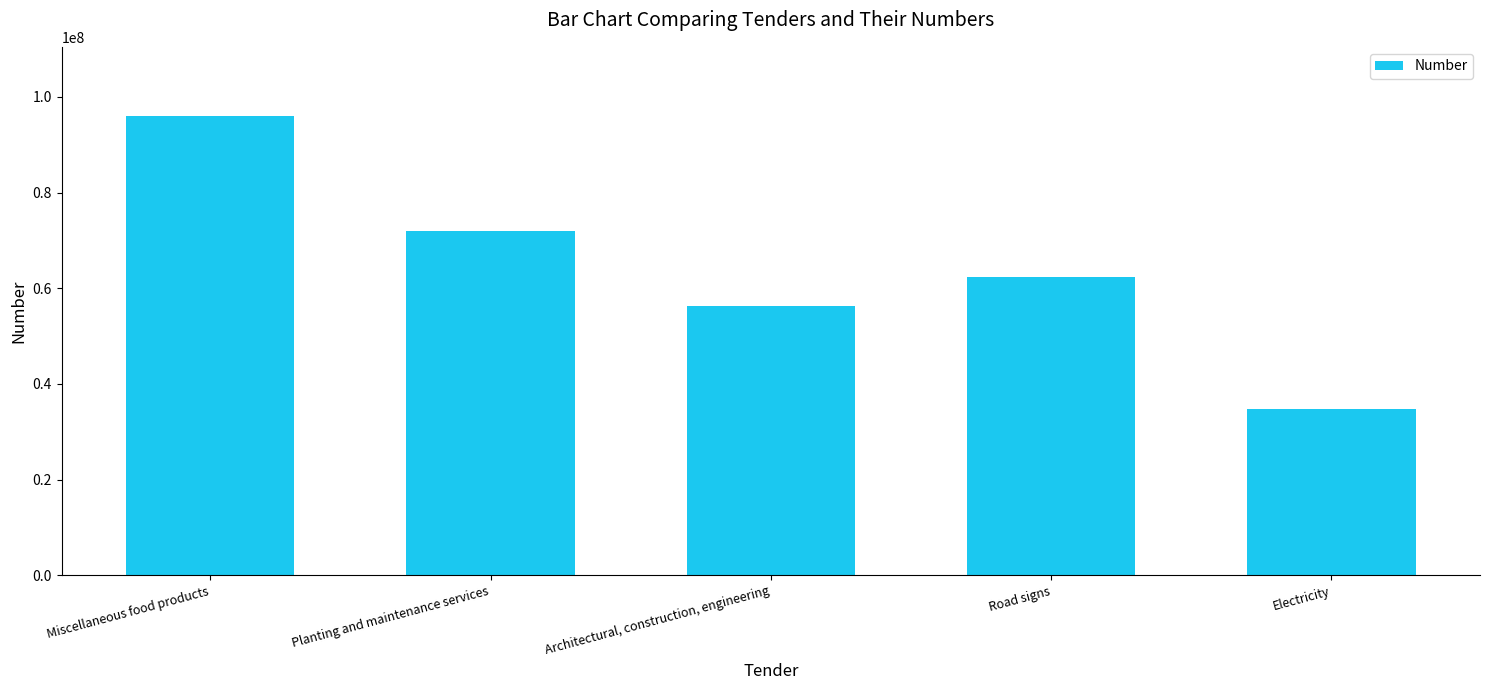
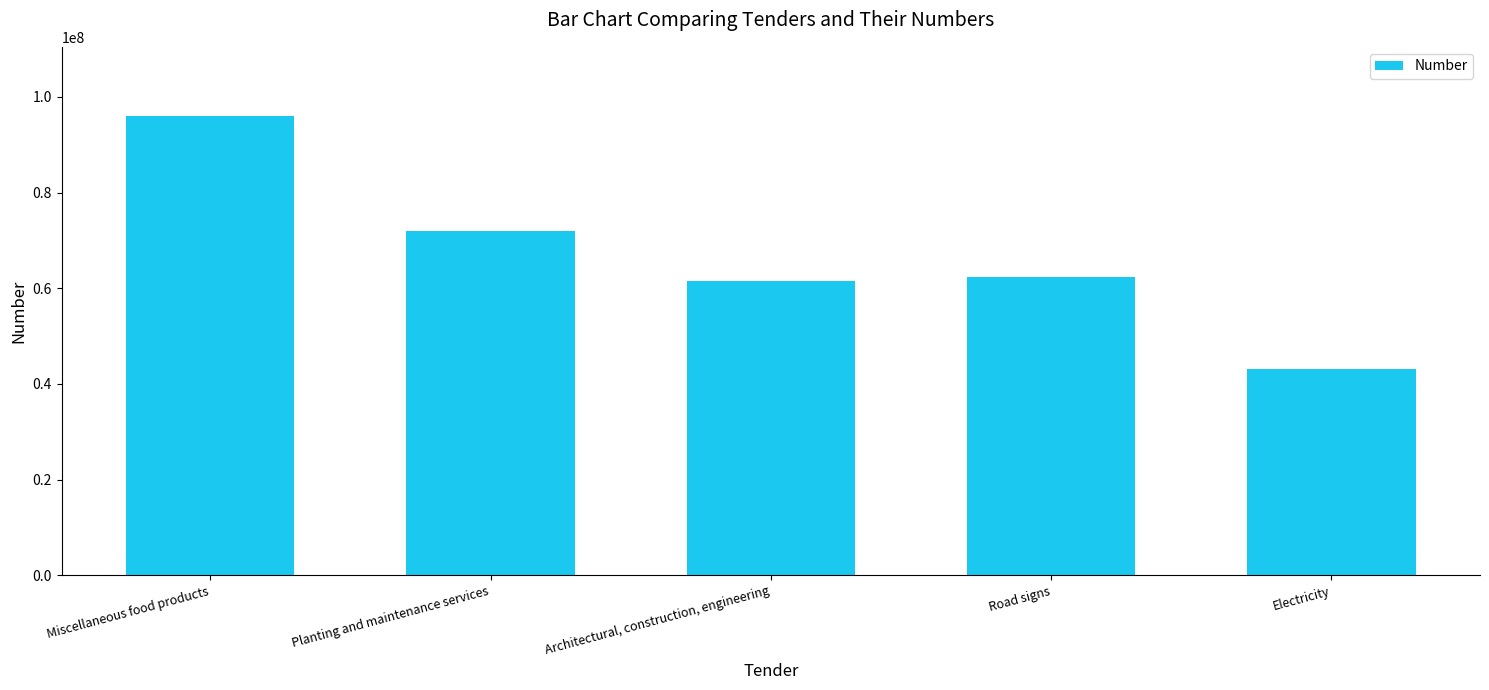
Architectural, construction, engineering: 56000000 -> 61000000
Electricity: 35000000 -> 43000000
